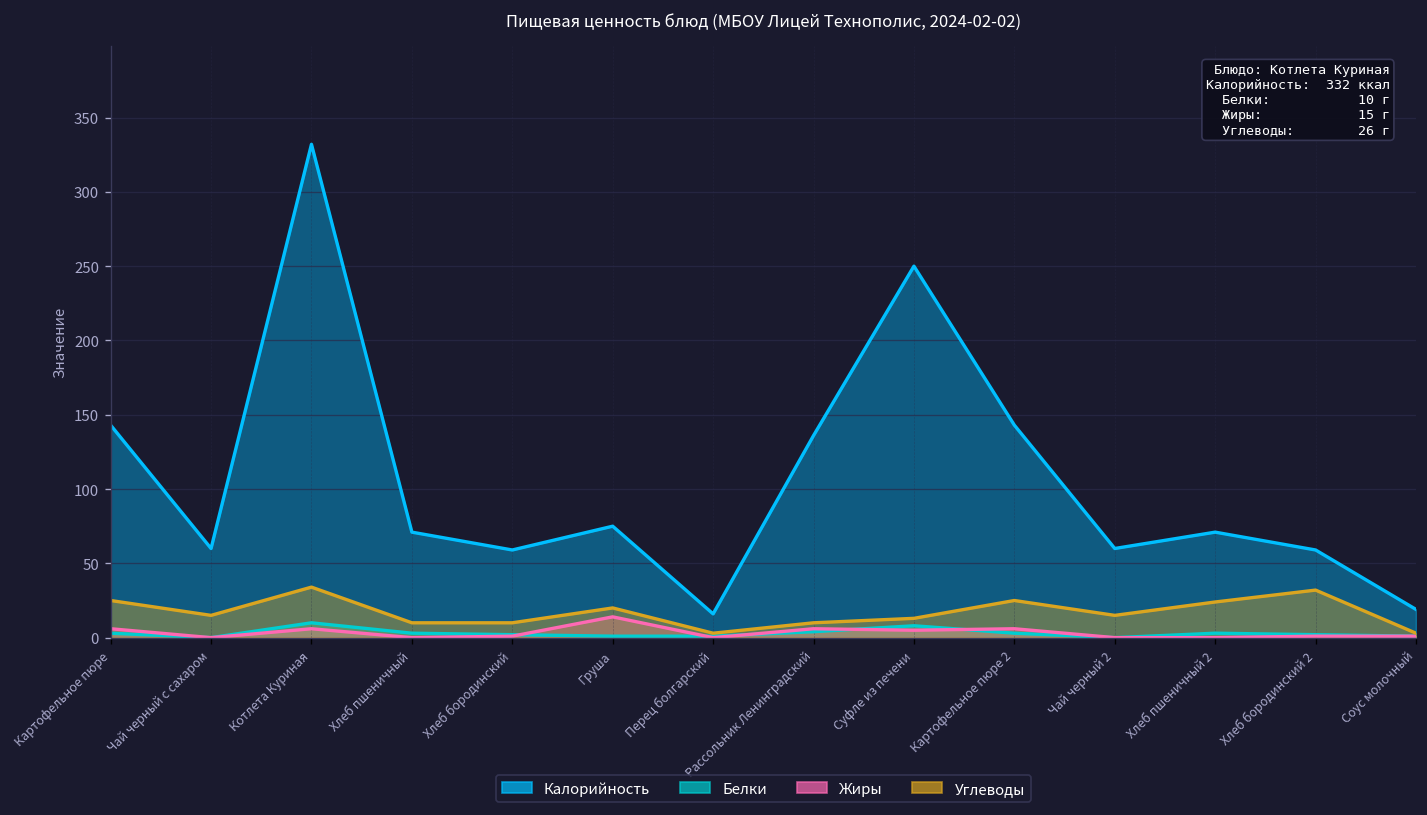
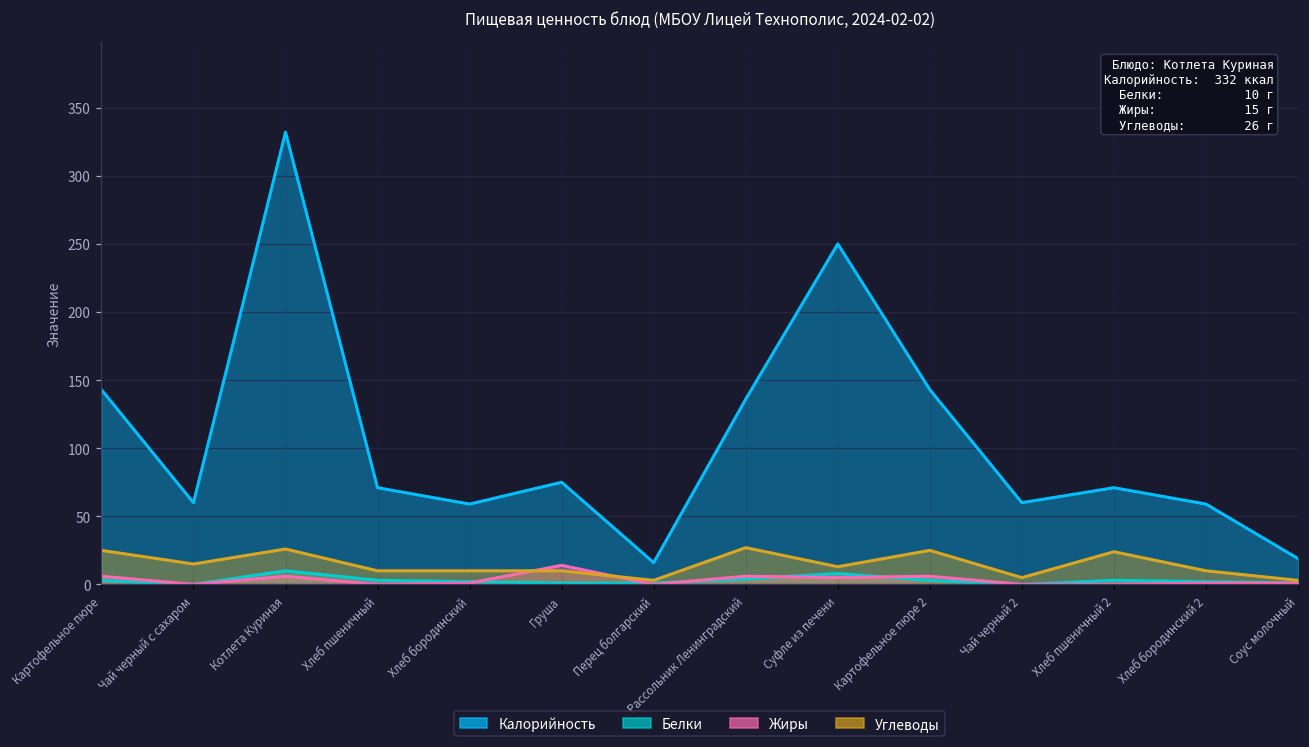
Углеводы, Котлета Куриная: 34 -> 26
Углеводы, Груша: 20 -> 10
Углеводы, Рассольник Ленинградский: 10 -> 27
Углеводы, Чай черный 2: 15 -> 5
Углеводы, Хлеб бородинский 2: 32 -> 10
